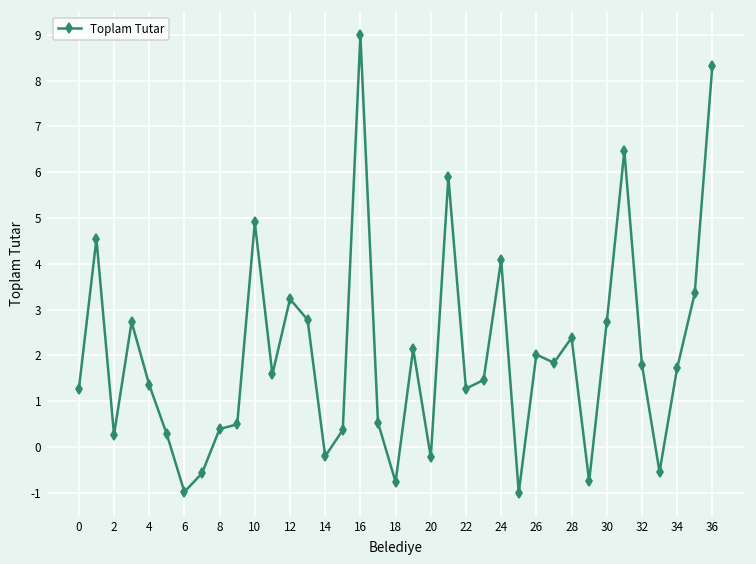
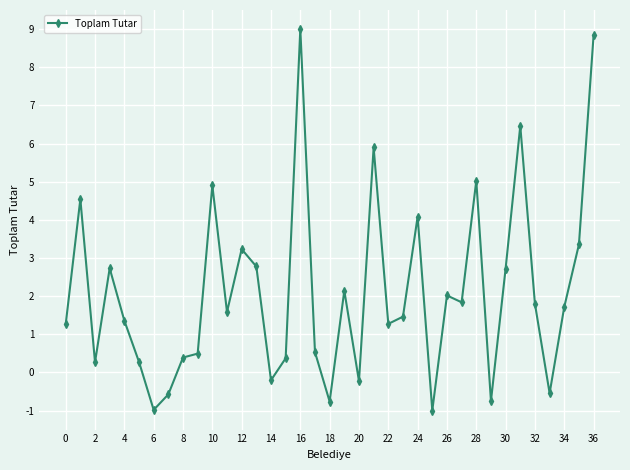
28: 2.4 -> 5.0
36: 8.3 -> 8.8
